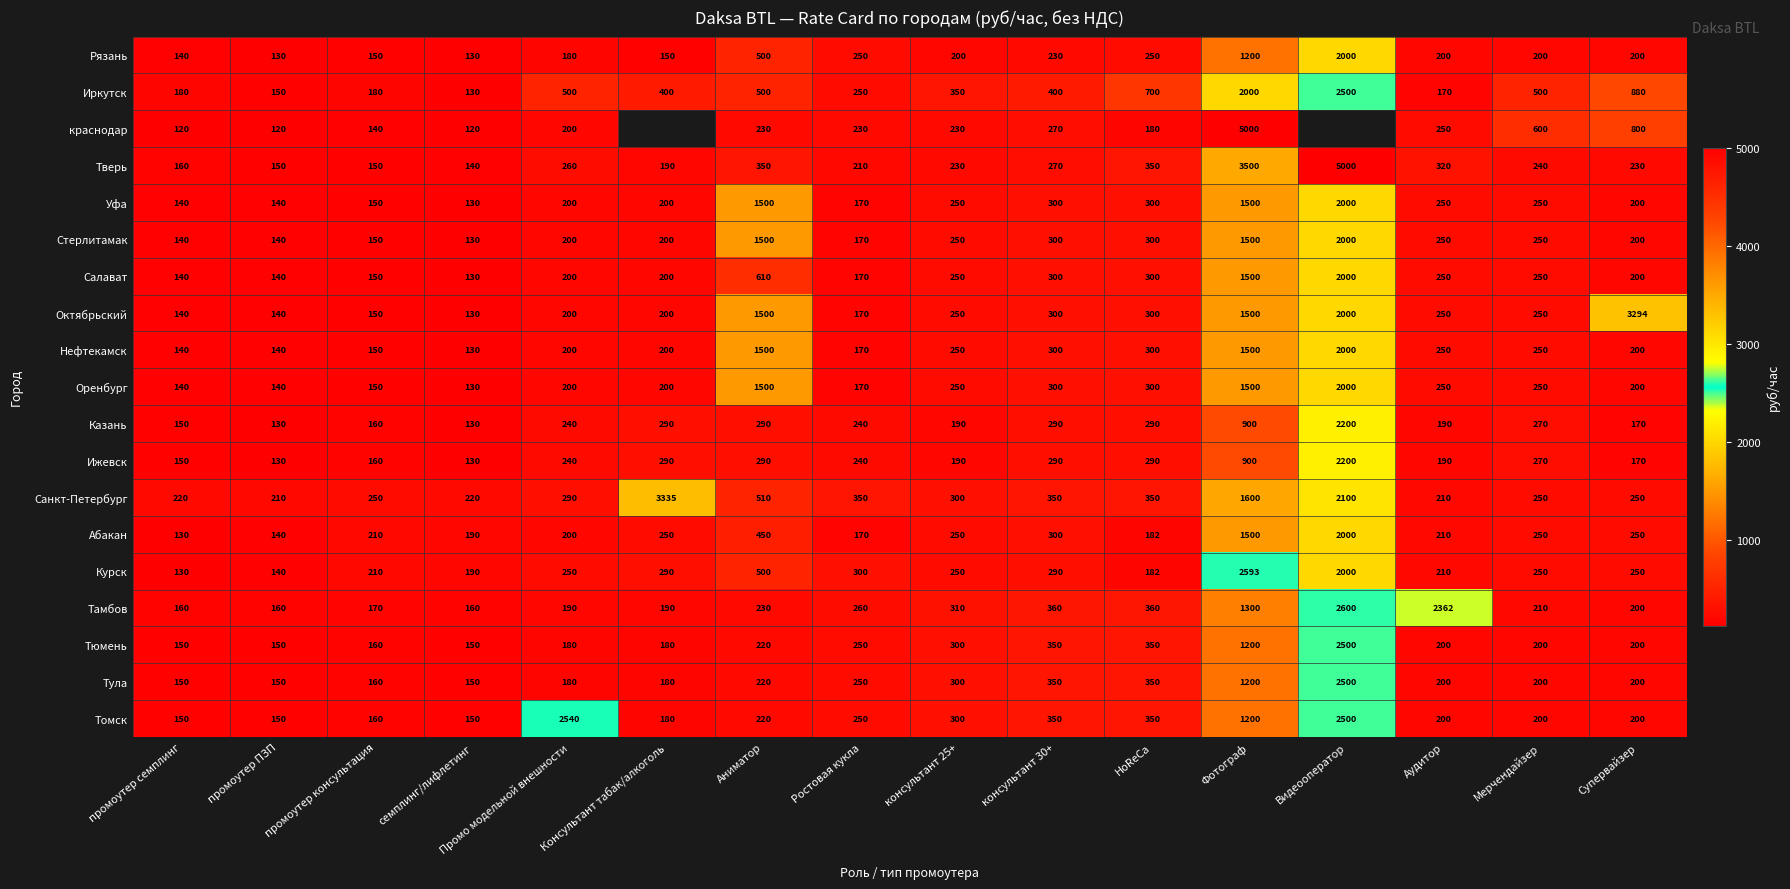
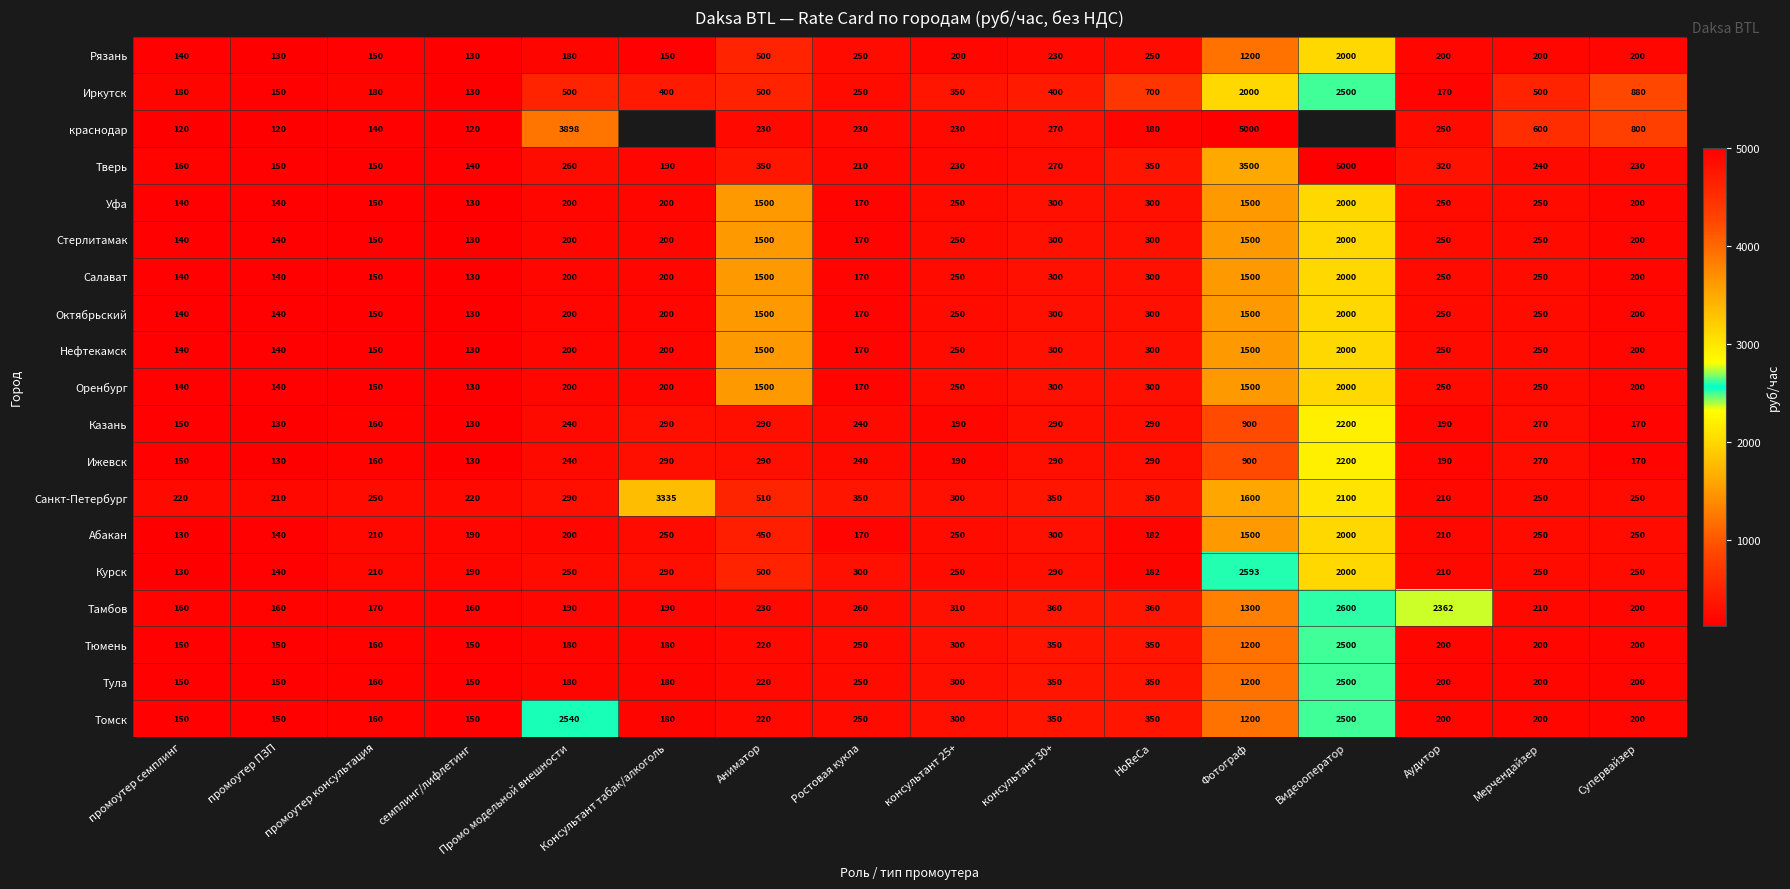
краснодар, Промо модельной внешности: 200 -> 3898
Салават, Аниматор: 610 -> 1500
Октябрьский, Супервайзер: 3294 -> 200
